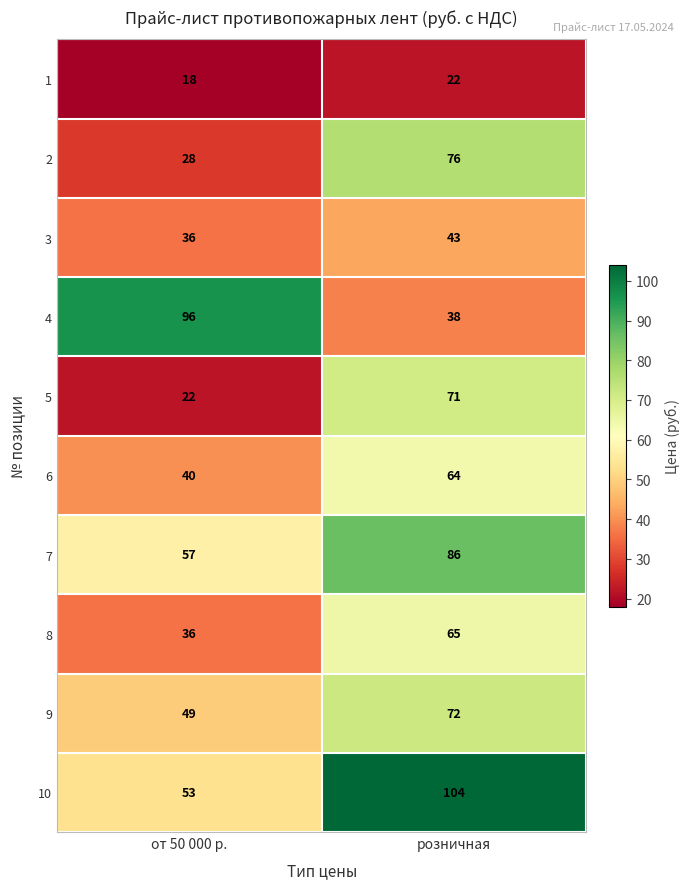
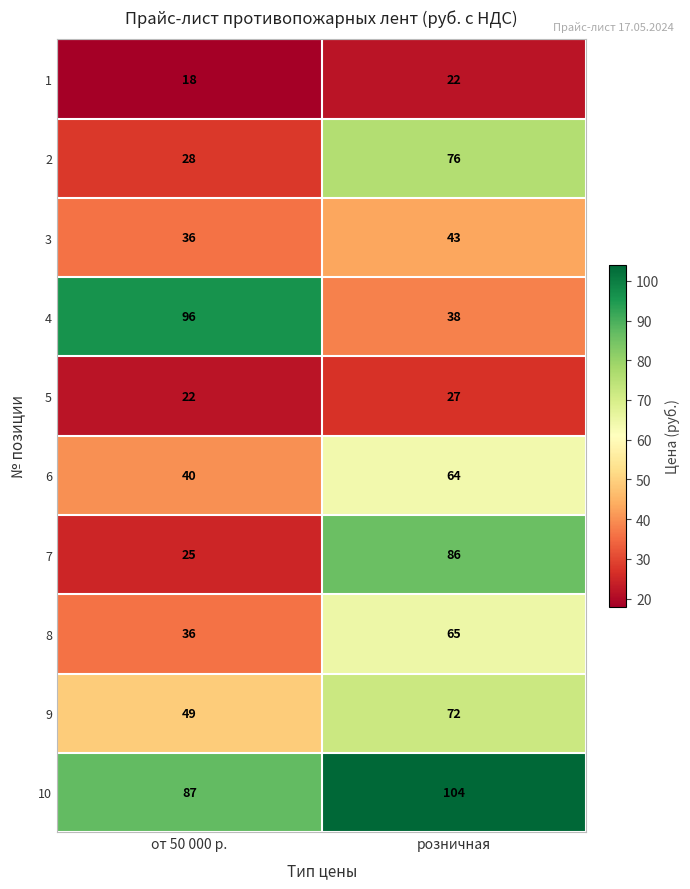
5, розничная: 71 -> 27
7, от 50 000 р.: 57 -> 25
10, от 50 000 р.: 53 -> 87
